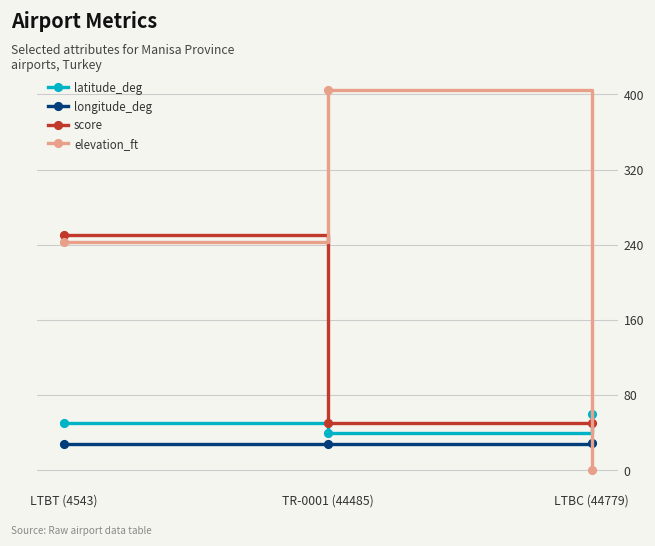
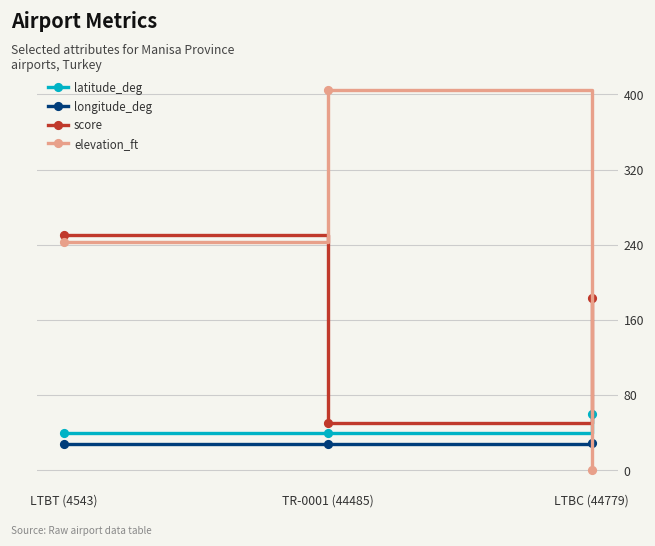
latitude_deg, LTBT (4543): 50 -> 40
score, LTBC (44779): 50 -> 180
